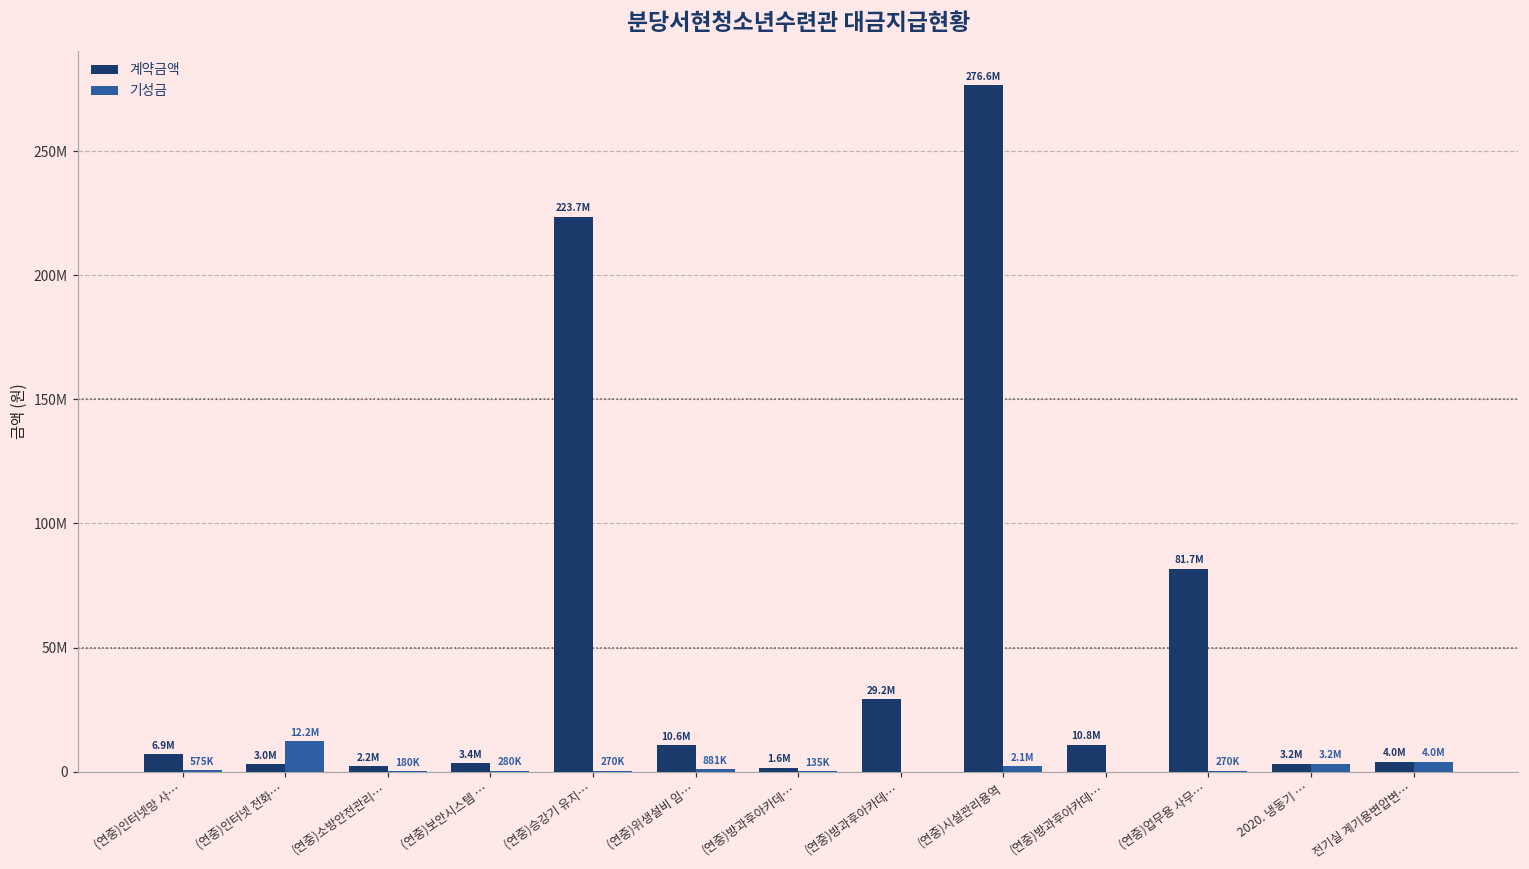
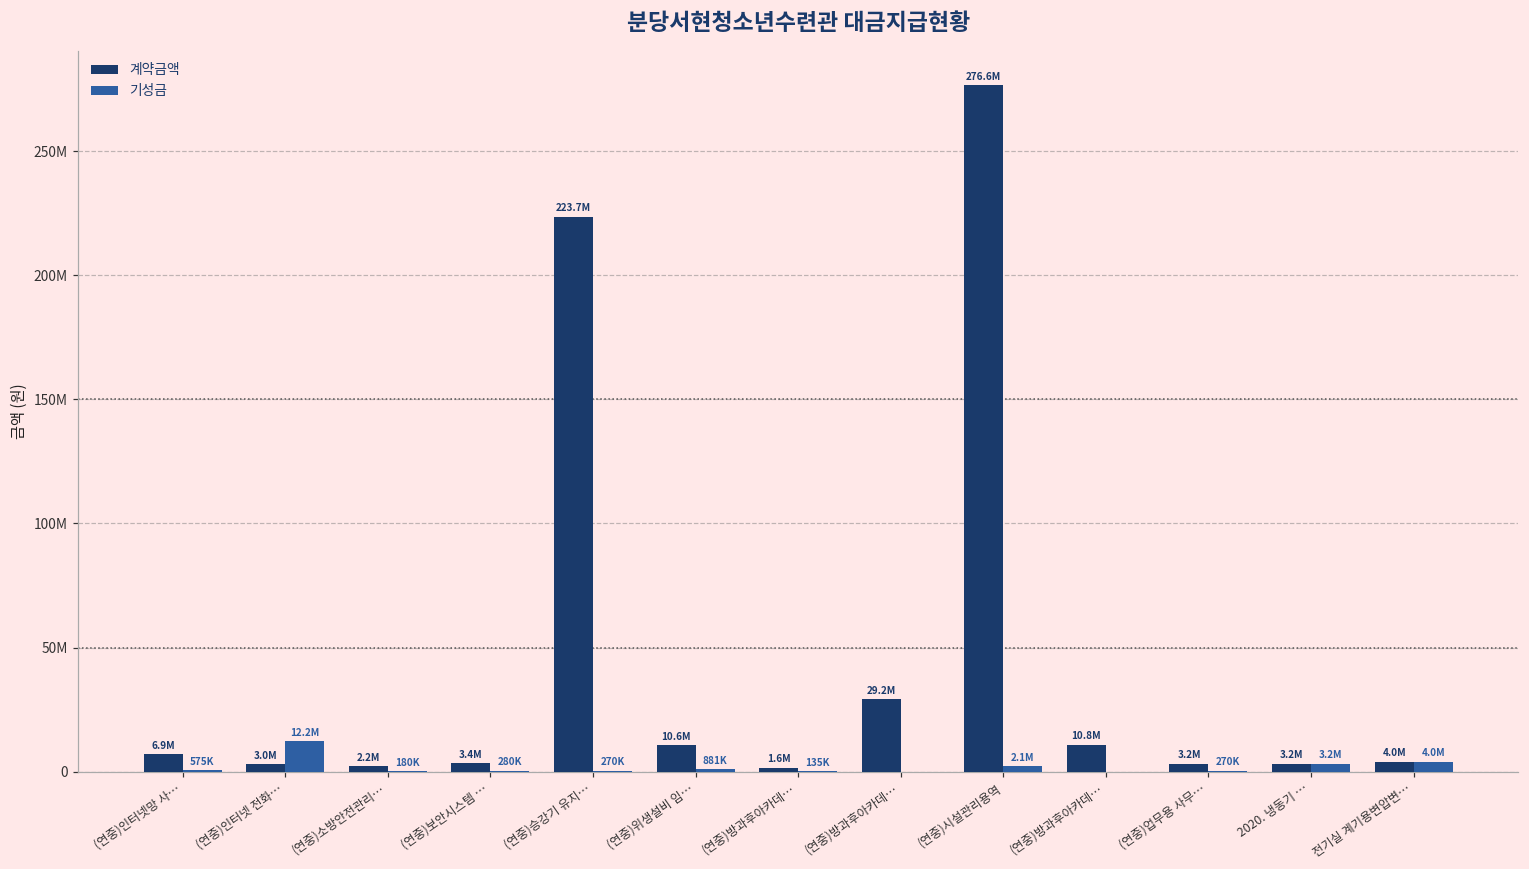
계약금액, (연중)업무용 사무…: 81.7M -> 3.2M
